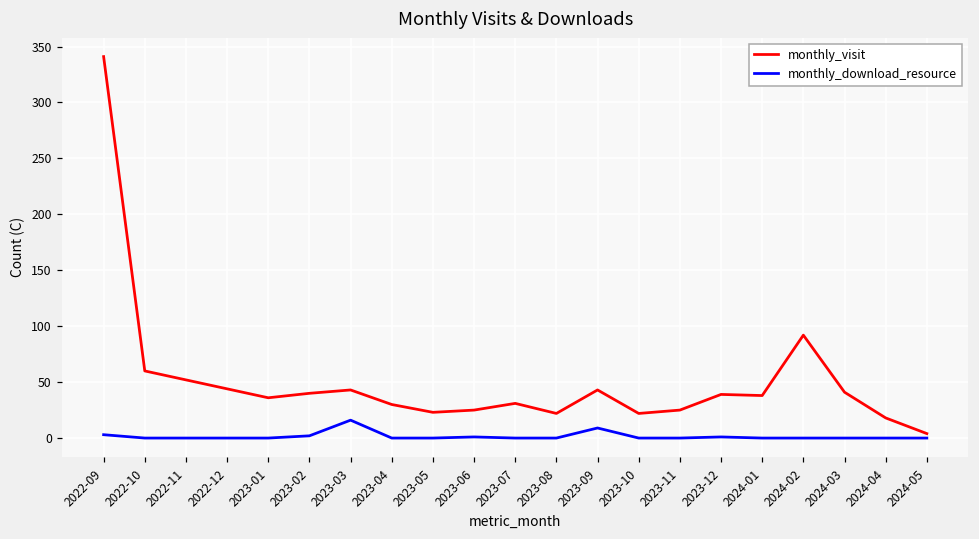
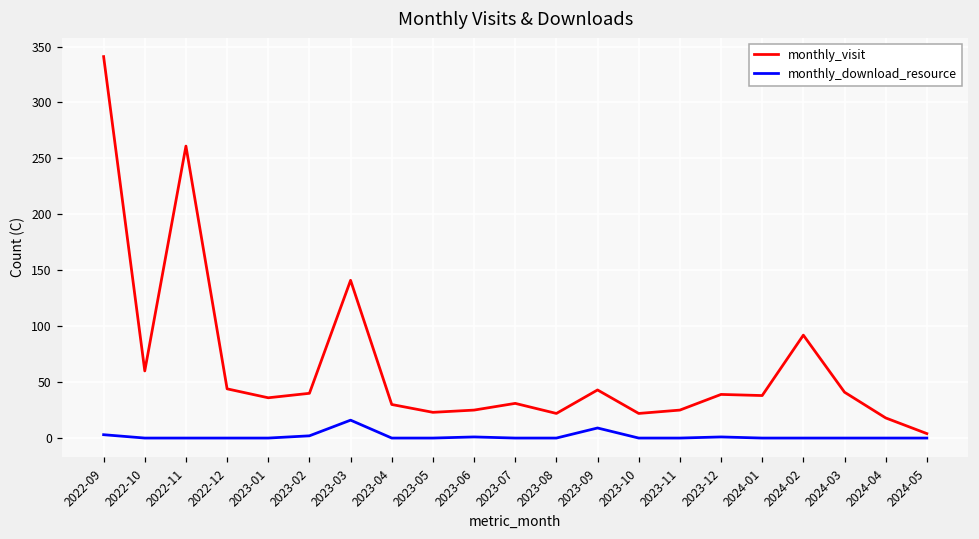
monthly_visit, 2022-11: 52 -> 261
monthly_visit, 2023-03: 43 -> 141
